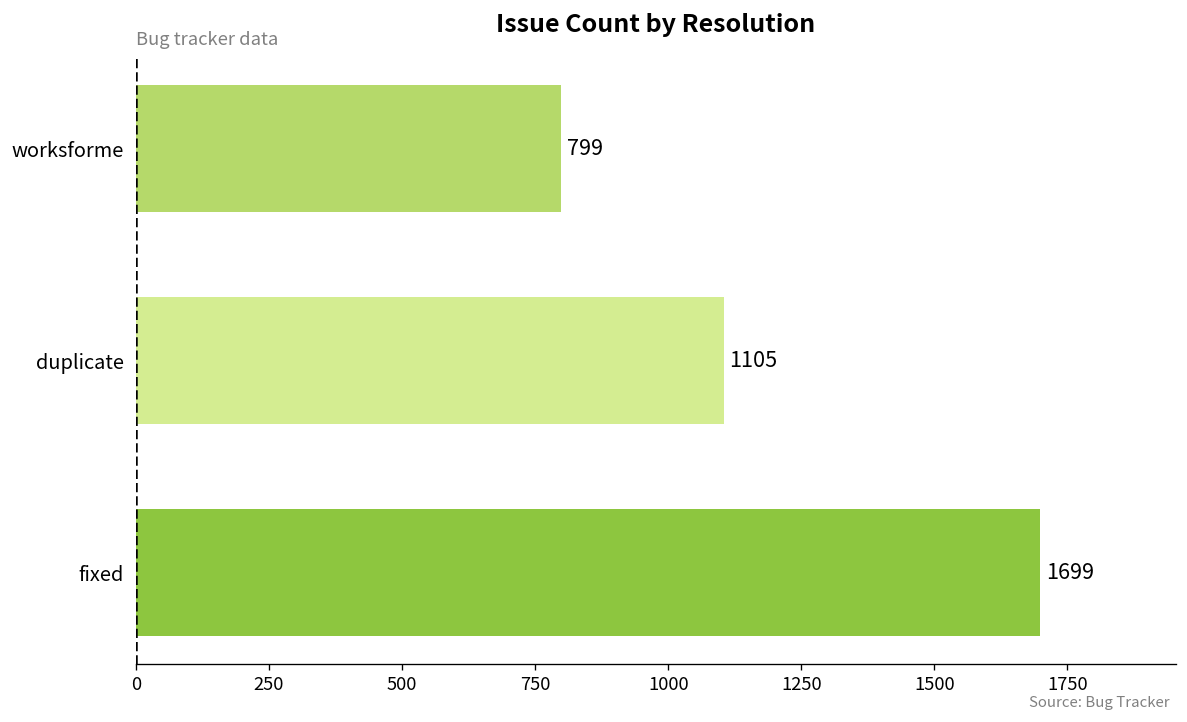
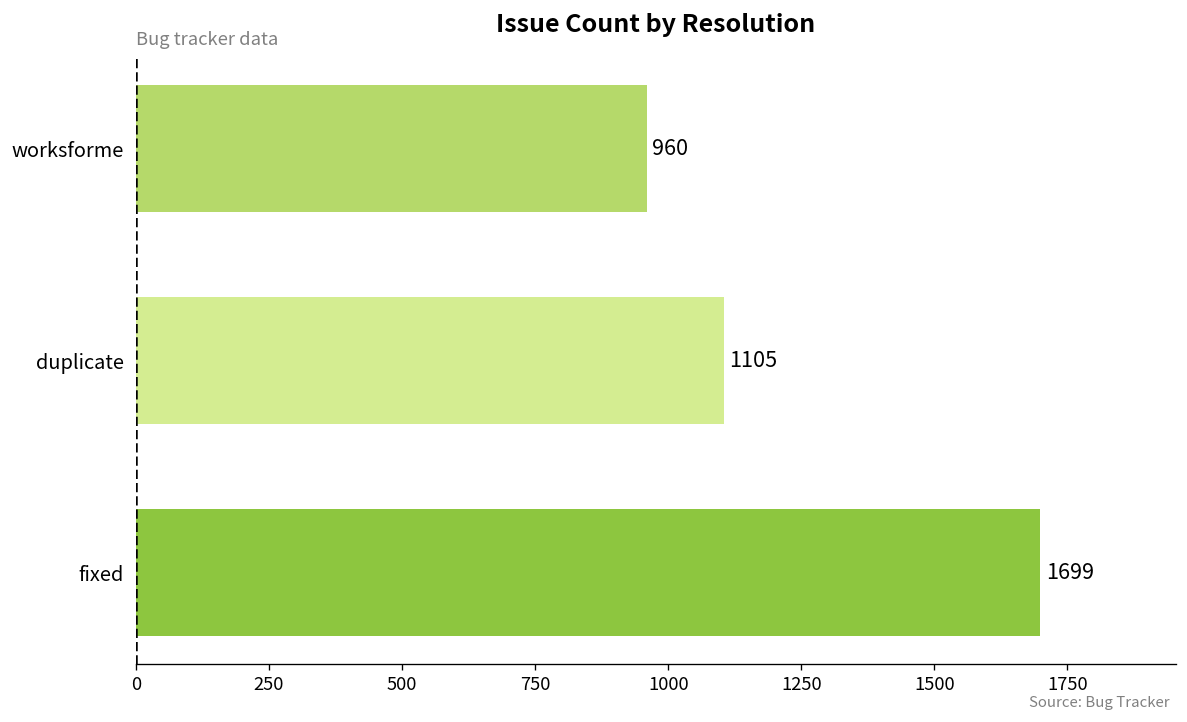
worksforme: 799 -> 960
